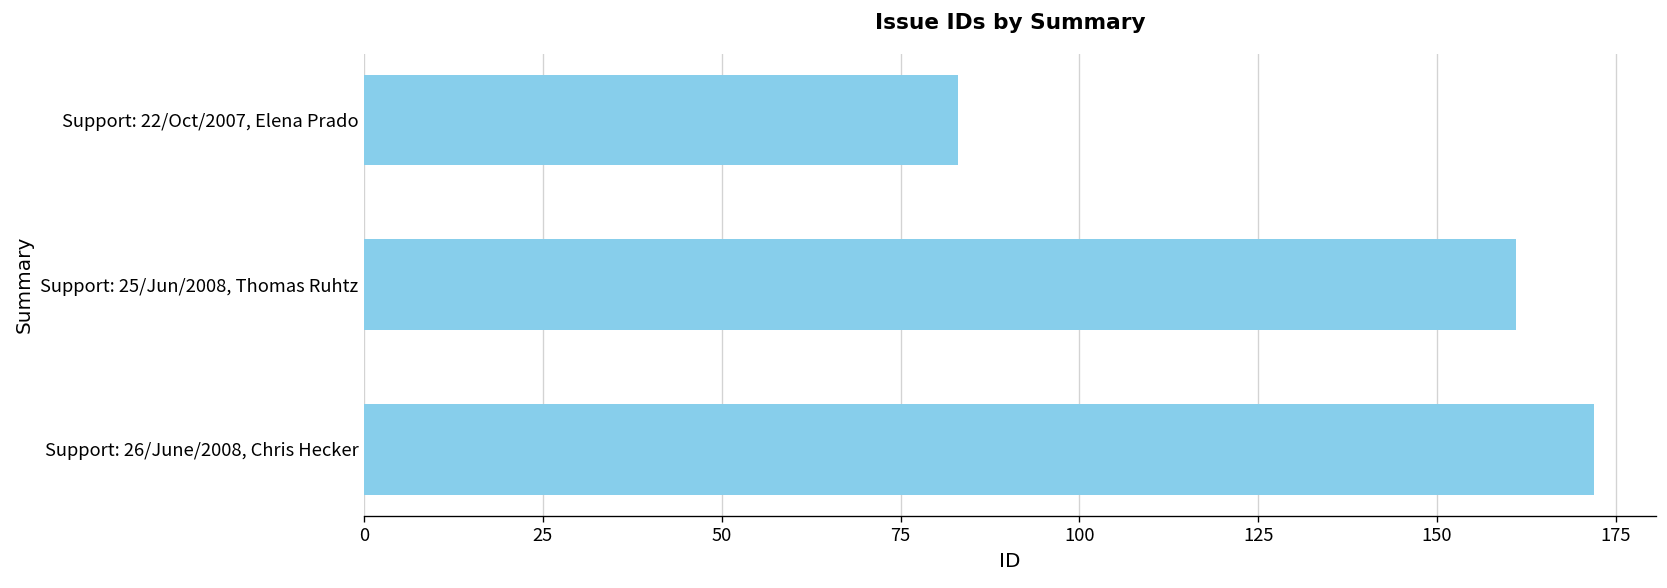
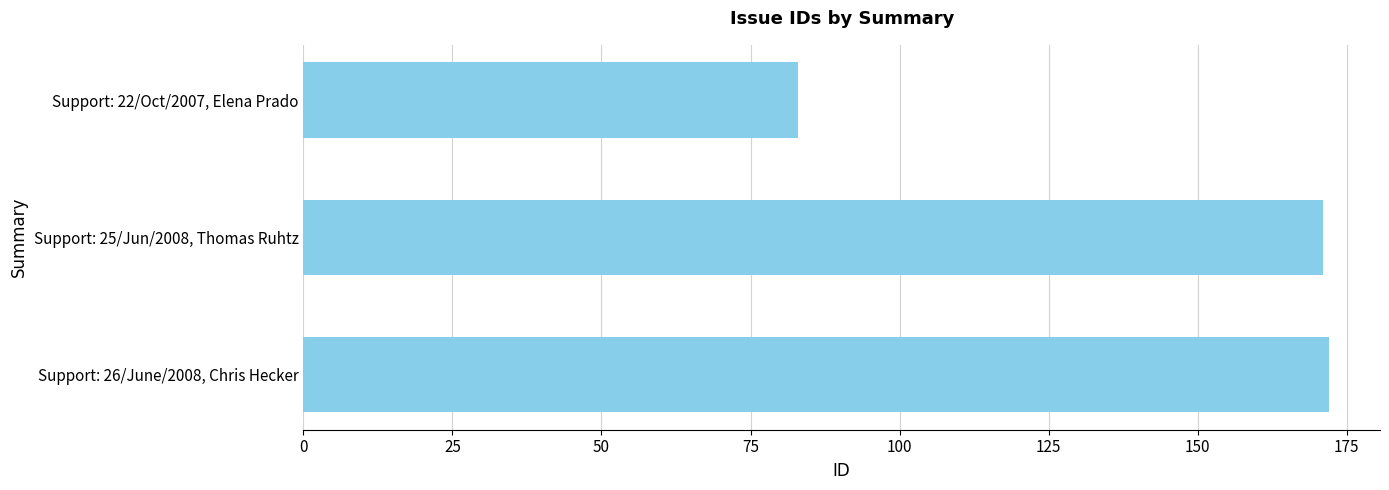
Support: 25/Jun/2008, Thomas Ruhtz: 161 -> 171
